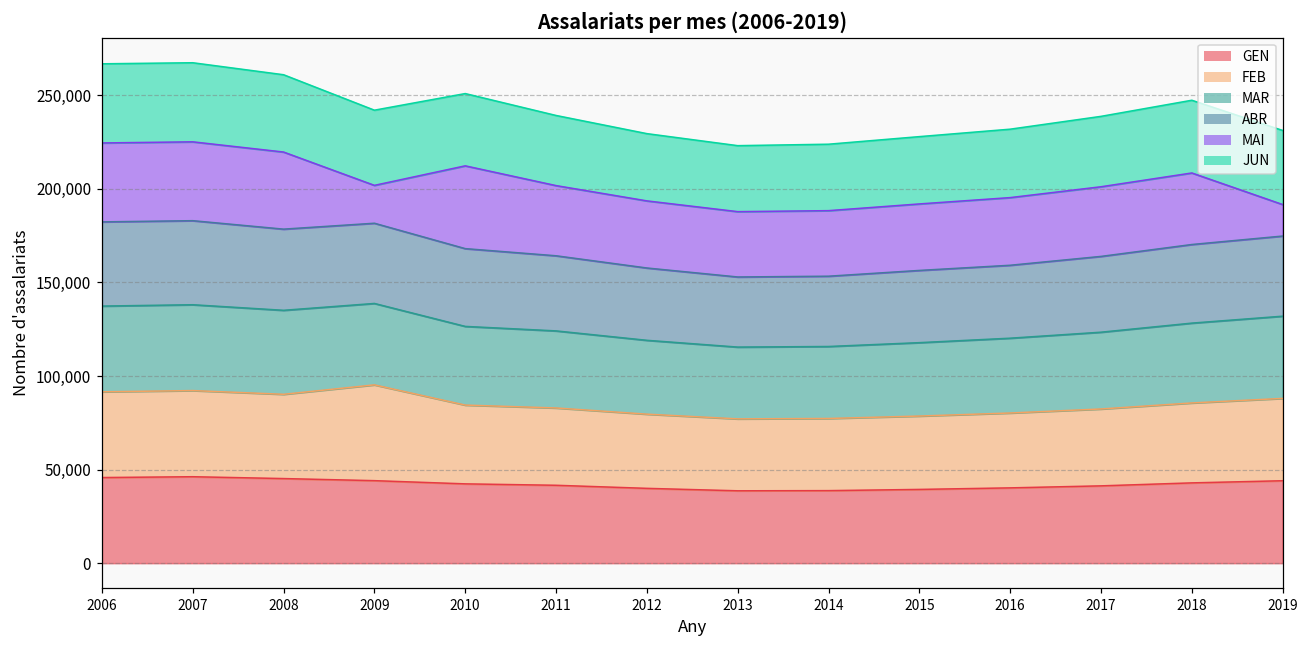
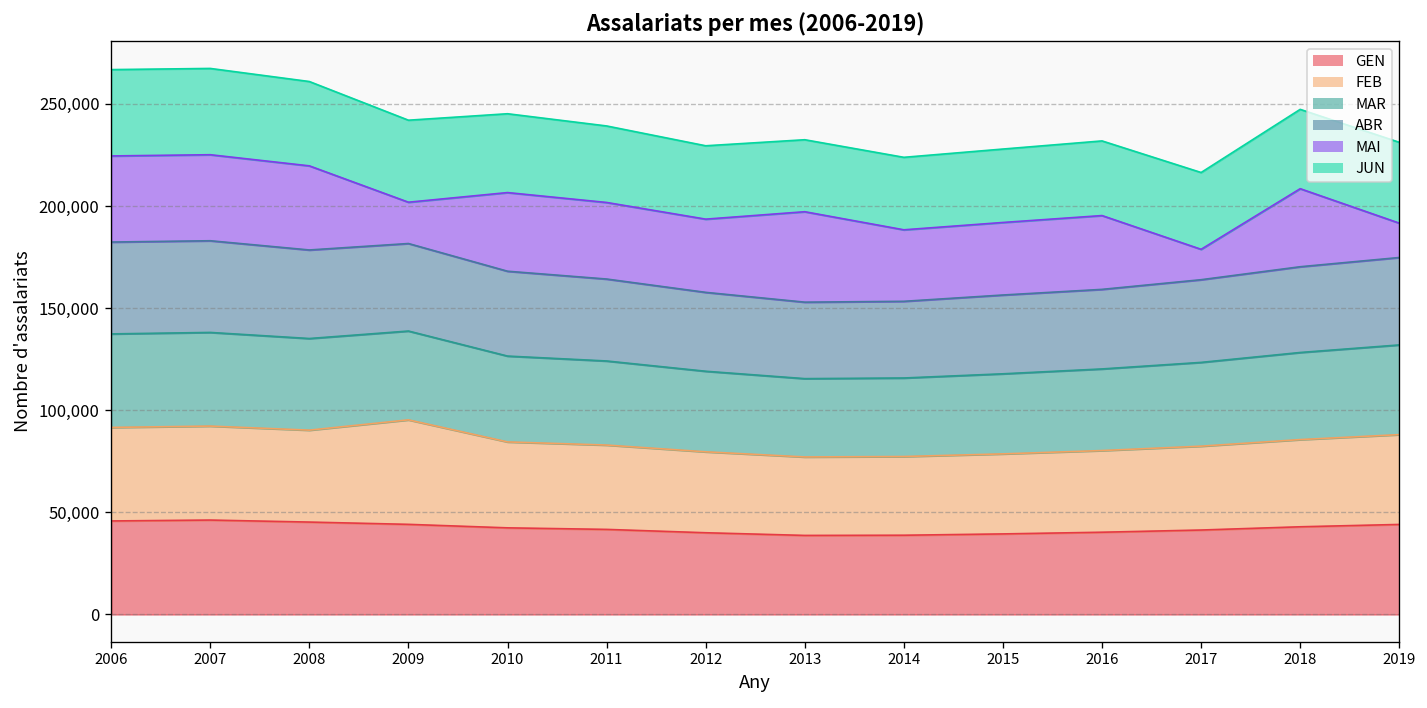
MAI, 2010: 44,000 -> 39,000
MAI, 2013: 35,000 -> 44,000
MAI, 2017: 37,000 -> 15,000
